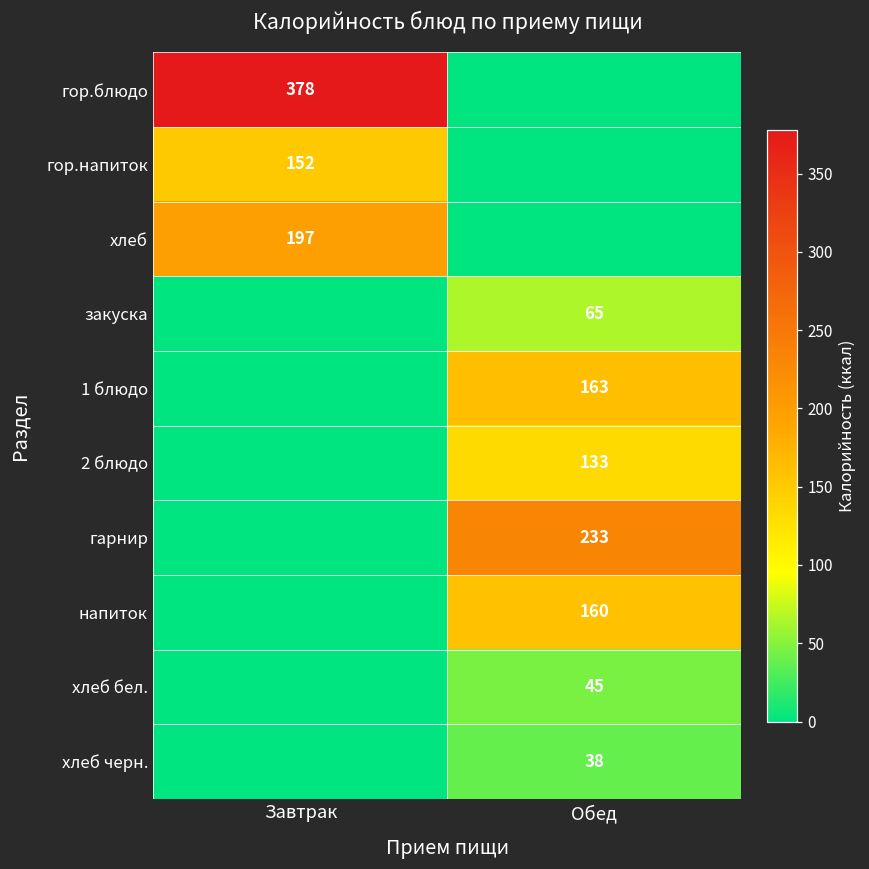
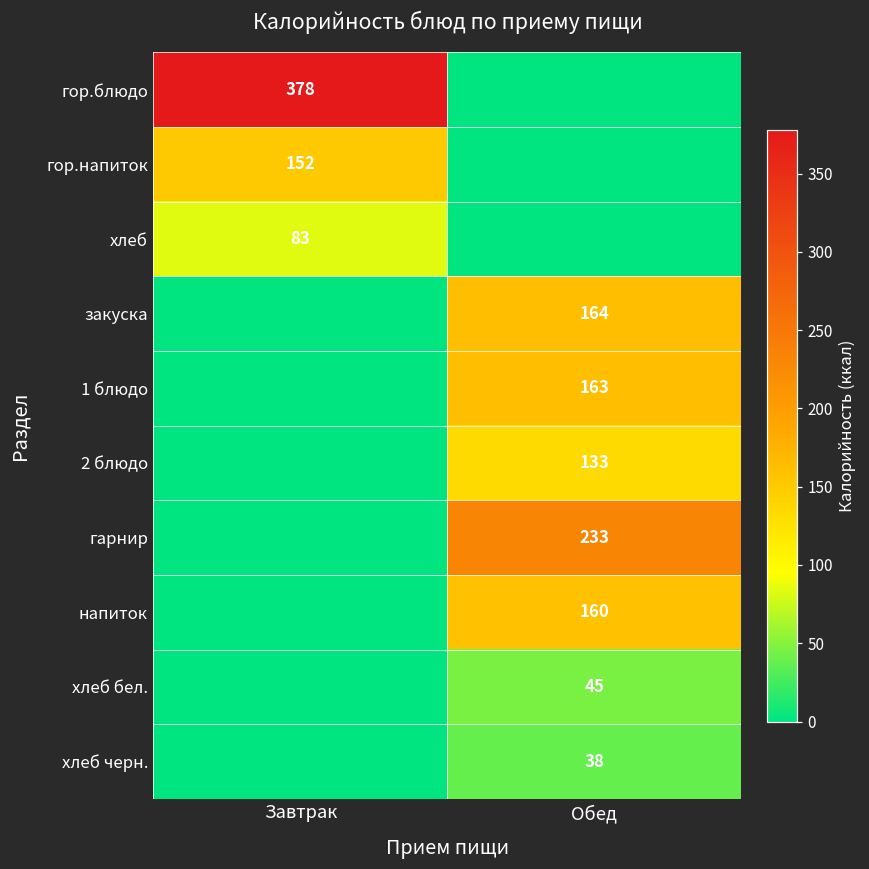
хлеб, Завтрак: 197 -> 83
закуска, Обед: 65 -> 164
